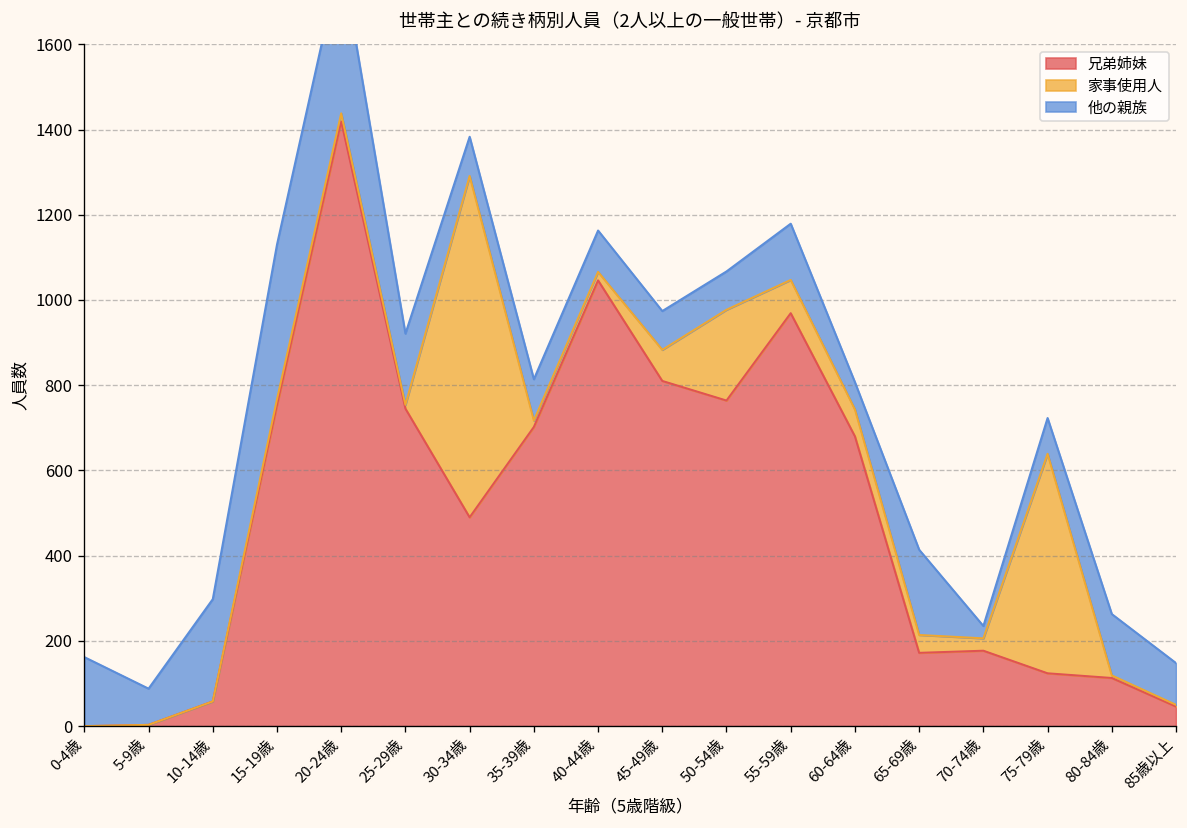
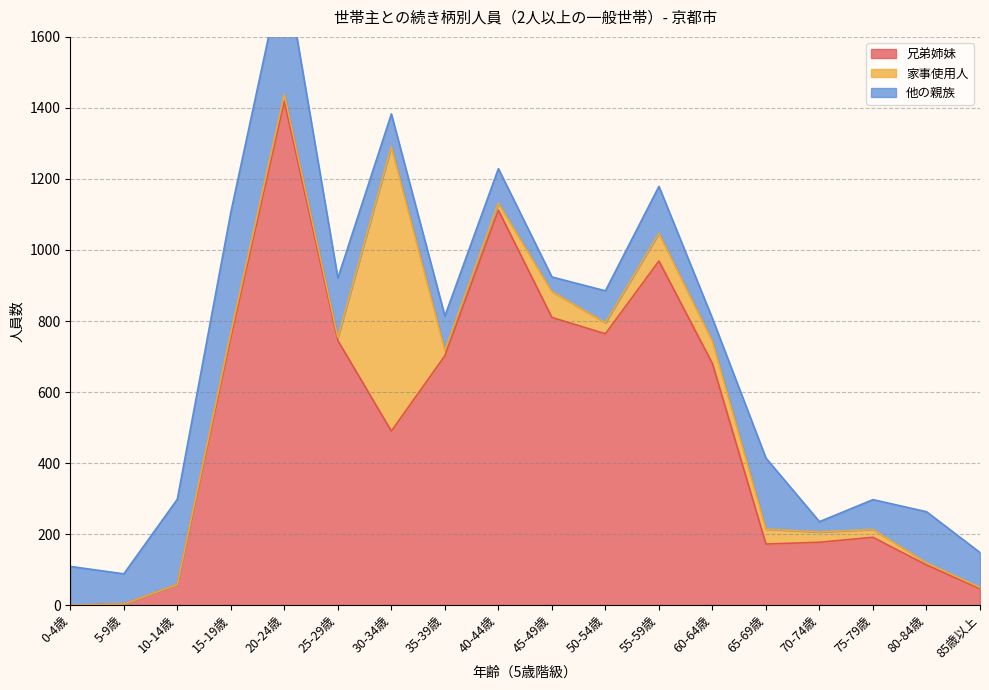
他の親族, 0-4歳: 160 -> 110
他の親族, 15-19歳: 360 -> 340
兄弟姉妹, 40-44歳: 1050 -> 1110
他の親族, 45-49歳: 90 -> 40
家事使用人, 50-54歳: 210 -> 30
兄弟姉妹, 75-79歳: 120 -> 190
家事使用人, 75-79歳: 520 -> 20
